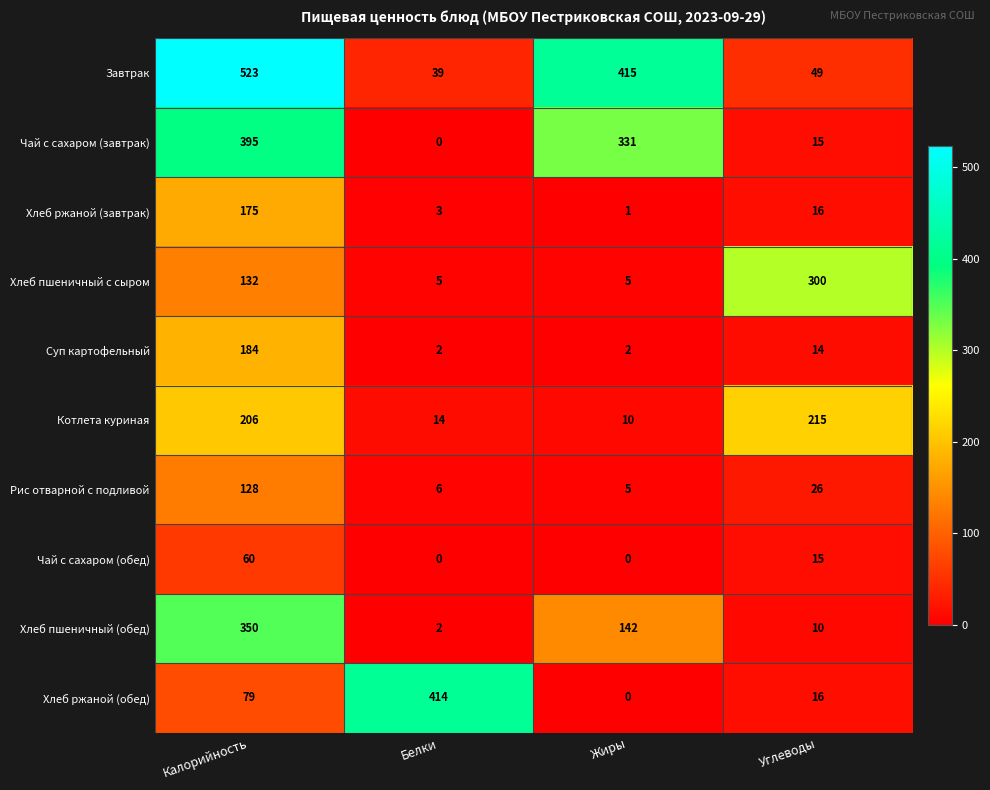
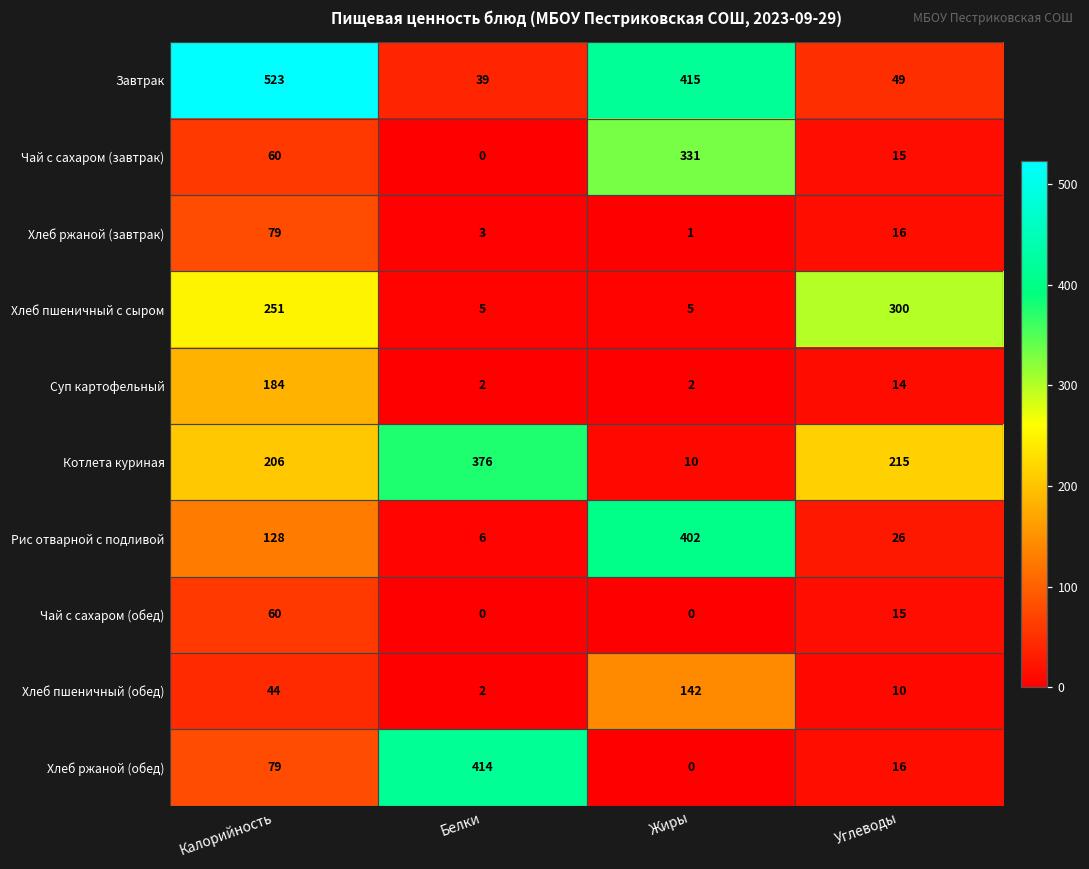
Чай с сахаром (завтрак), Калорийность: 395 -> 60
Хлеб ржаной (завтрак), Калорийность: 175 -> 79
Хлеб пшеничный с сыром, Калорийность: 132 -> 251
Котлета куриная, Белки: 14 -> 376
Рис отварной с подливой, Жиры: 5 -> 402
Хлеб пшеничный (обед), Калорийность: 350 -> 44
